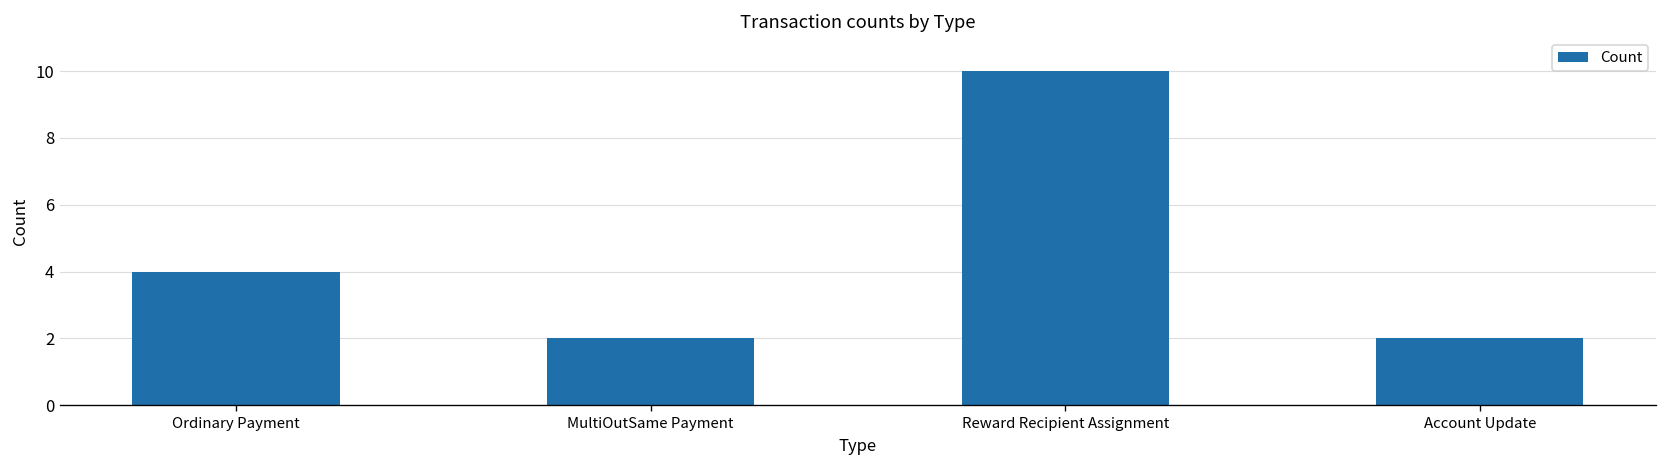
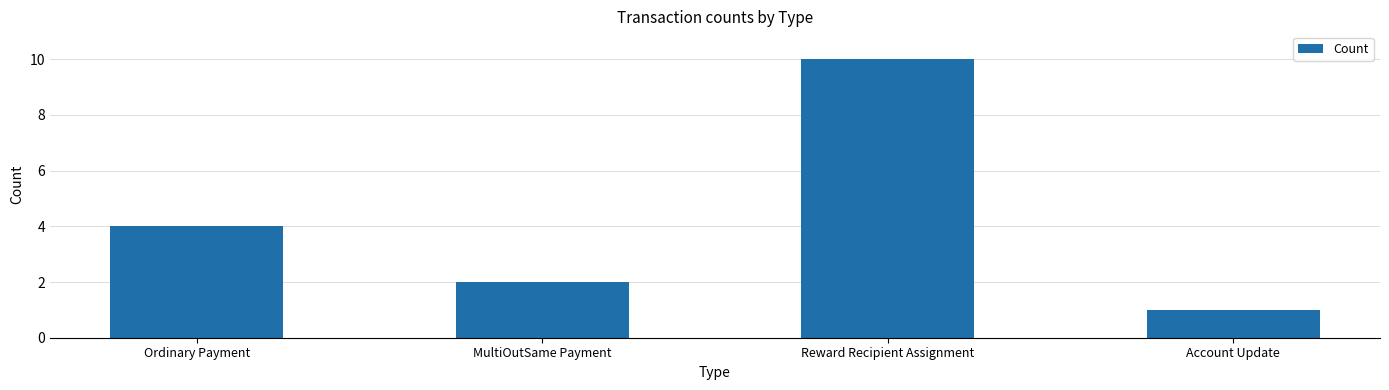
Account Update: 2 -> 1
